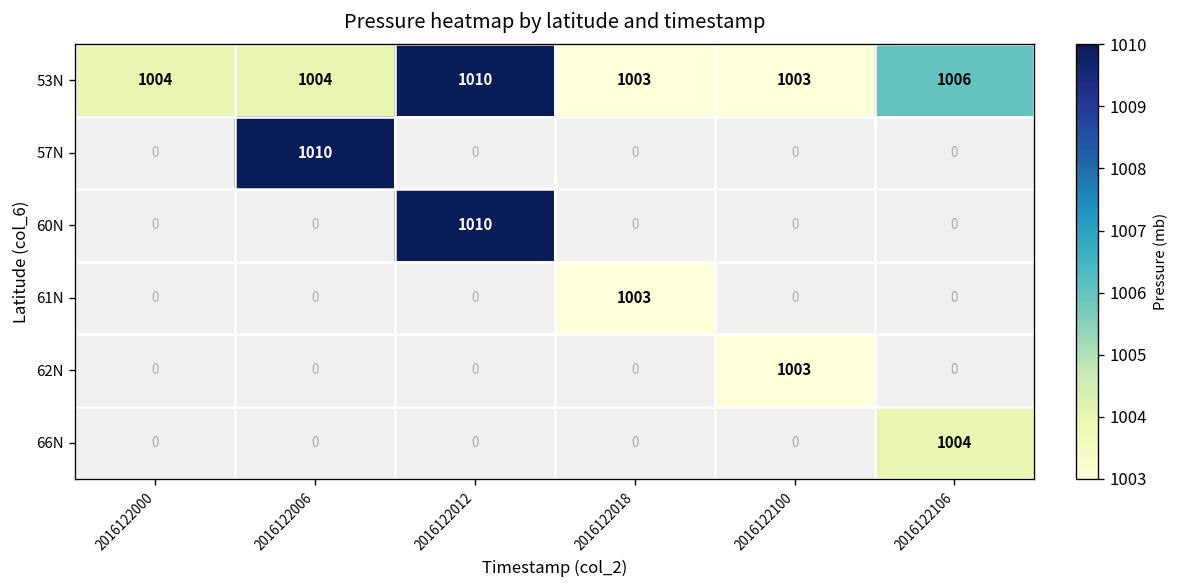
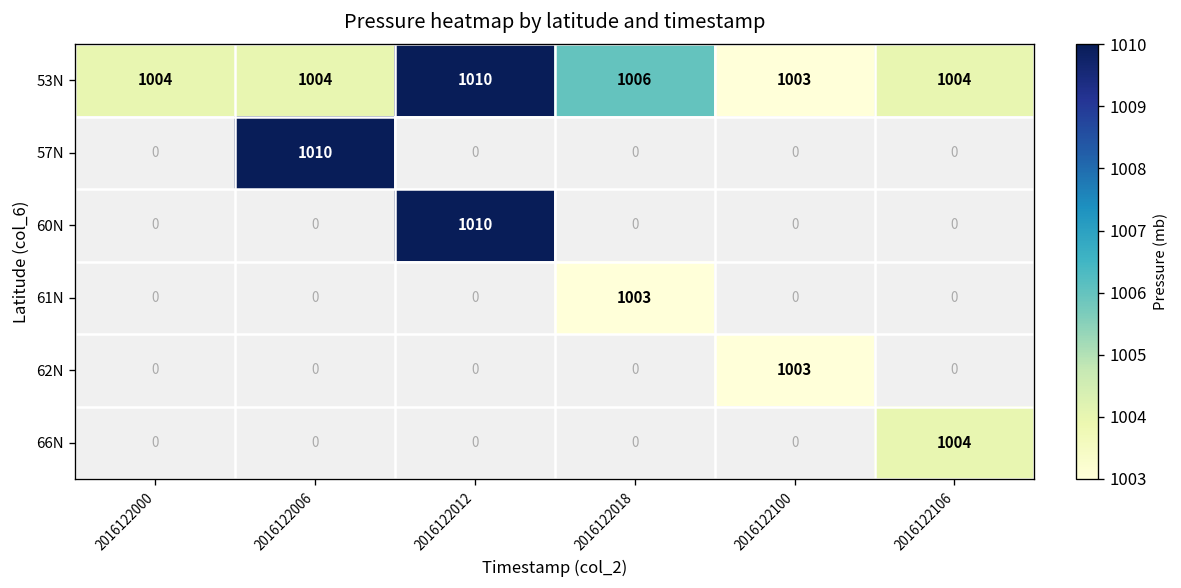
53N, 2016122018: 1003 -> 1006
53N, 2016122106: 1006 -> 1004
